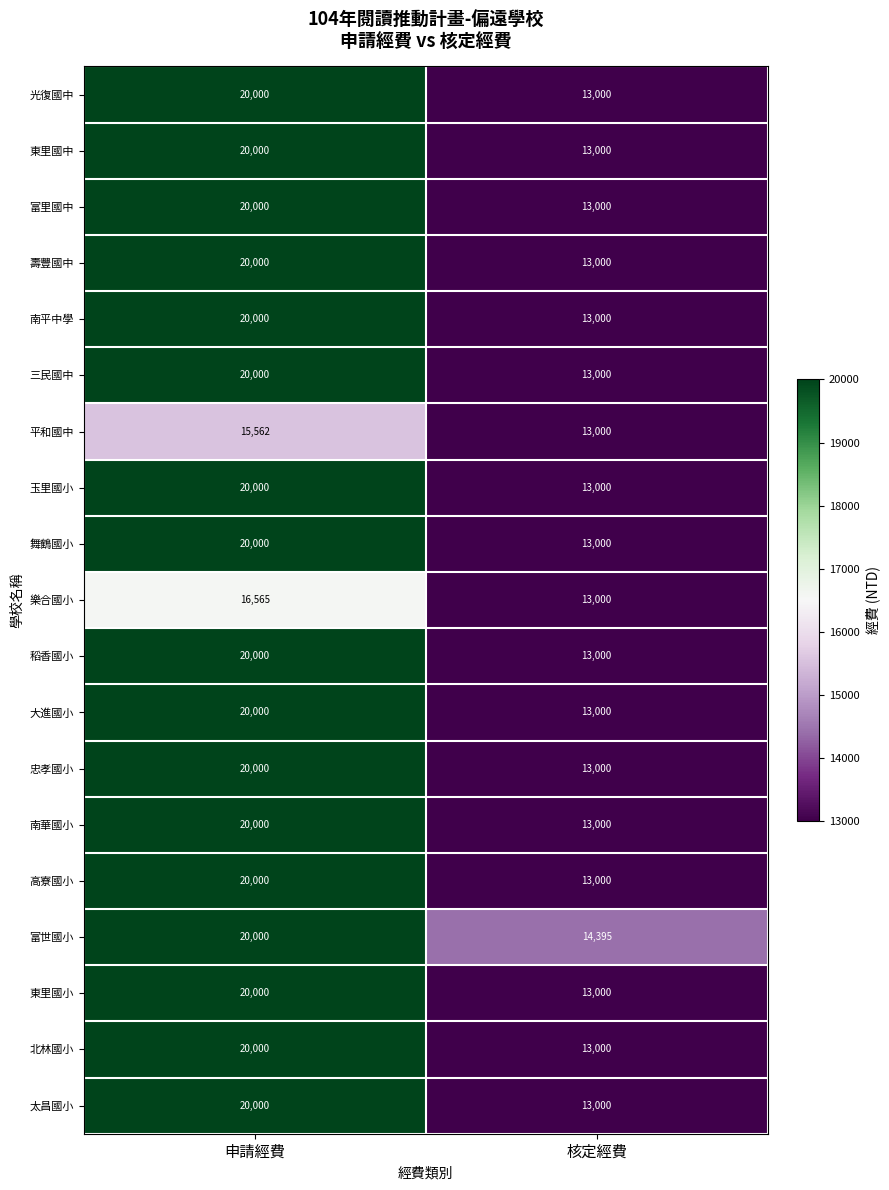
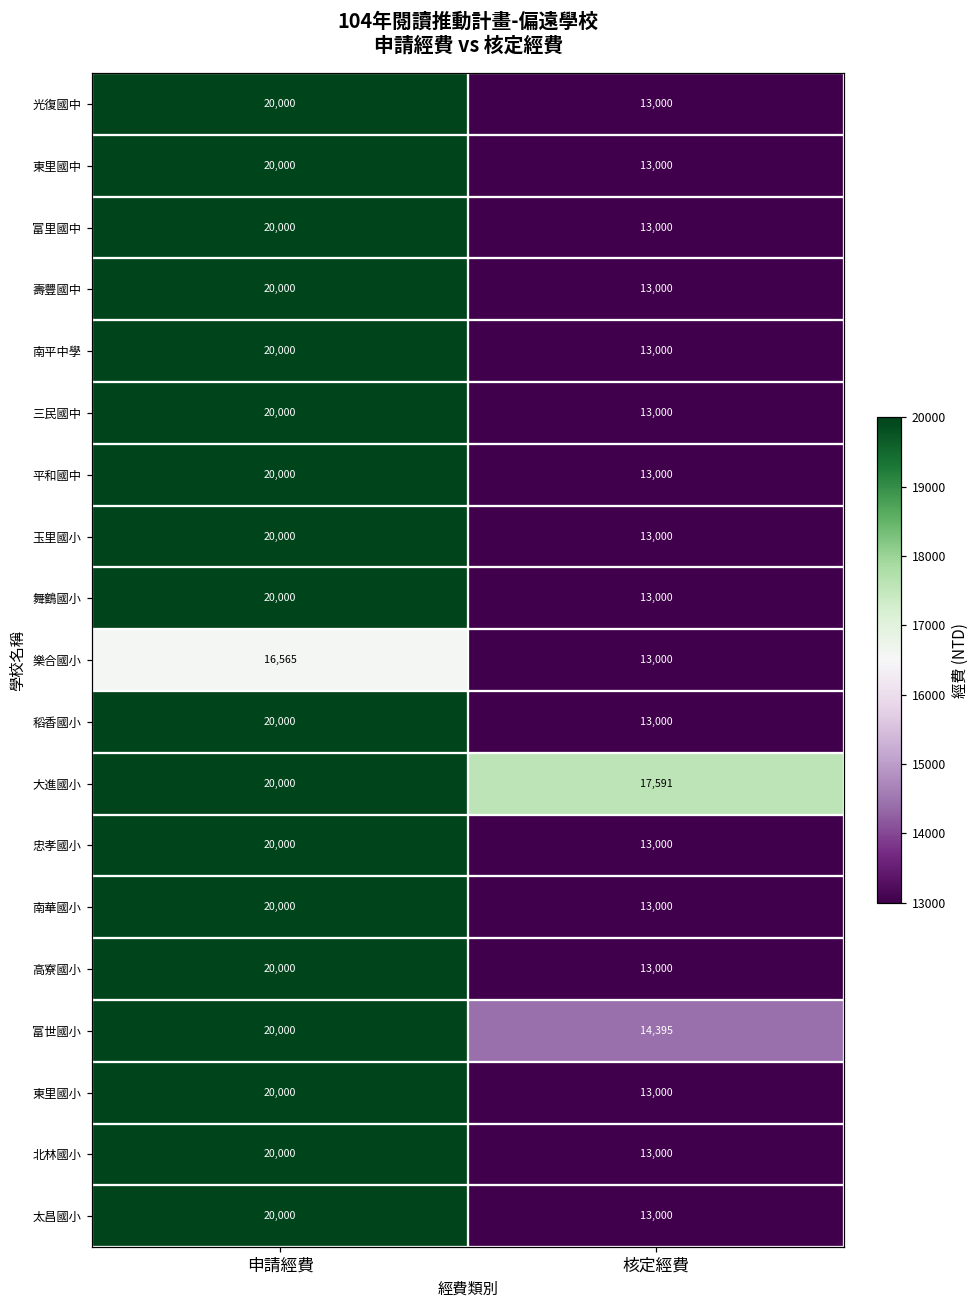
平和國中, 申請經費: 15,562 -> 20,000
大進國小, 核定經費: 13,000 -> 17,591
